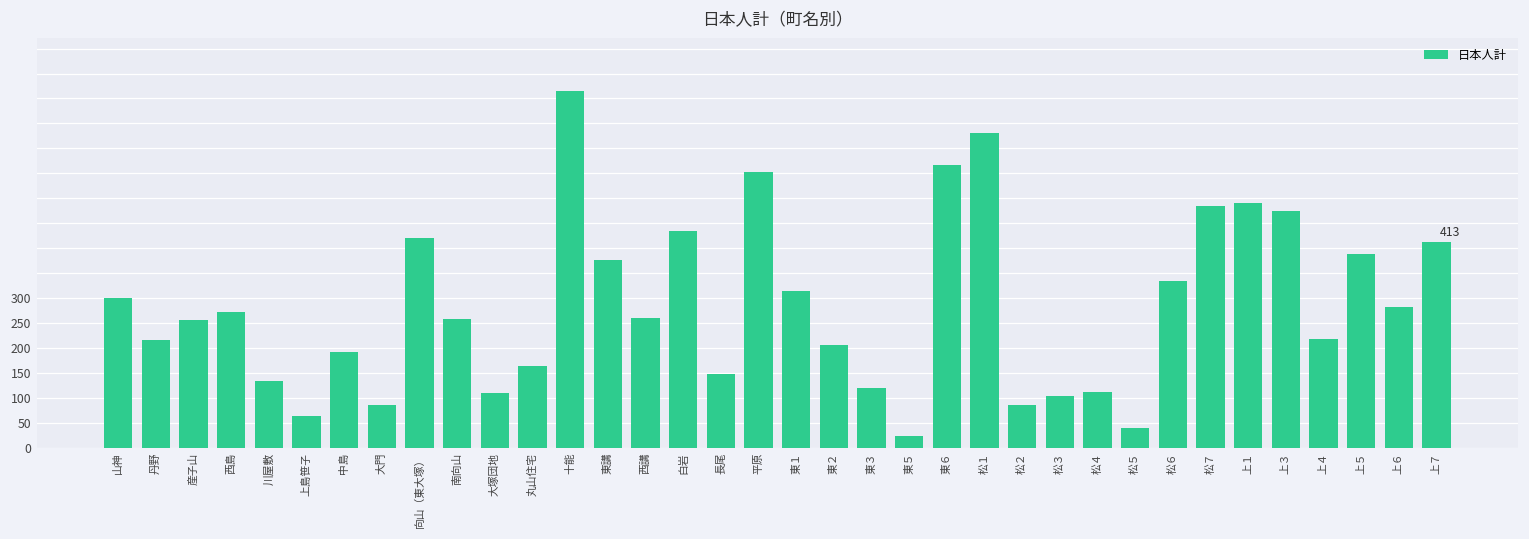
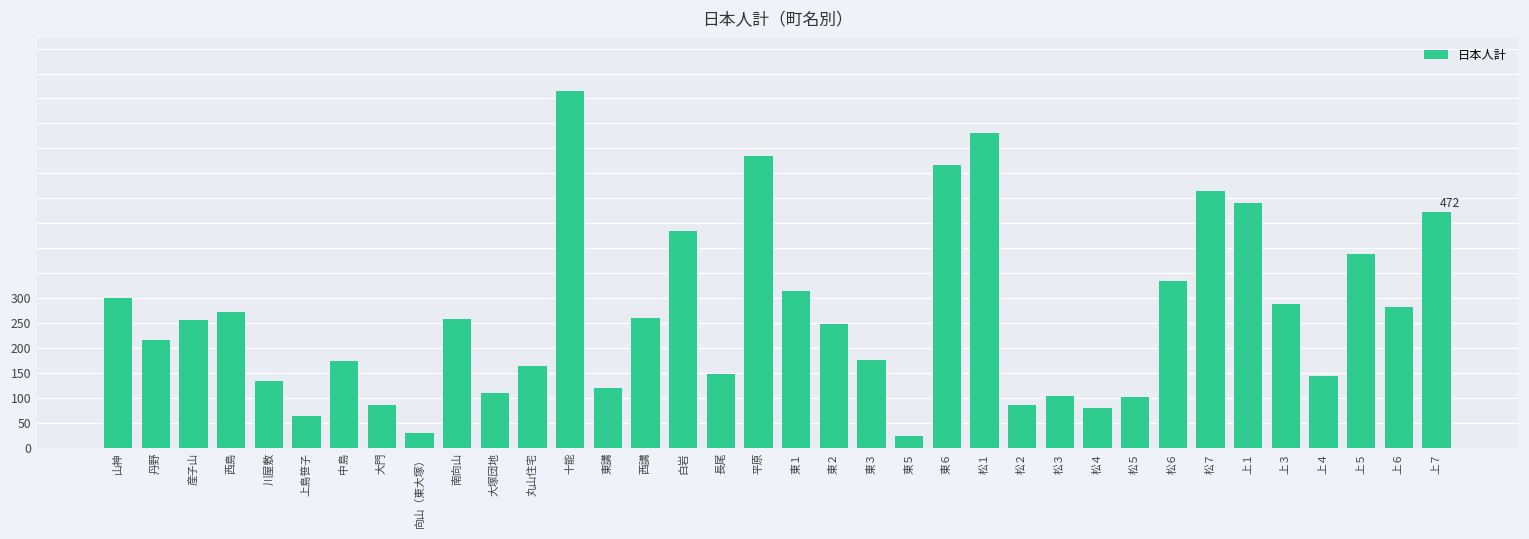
中島: 190 -> 170
向山（東大塚）: 420 -> 30
東講: 380 -> 120
平原: 550 -> 580
東２: 210 -> 250
東３: 120 -> 180
松４: 110 -> 80
松５: 40 -> 100
松７: 480 -> 520
上３: 470 -> 290
上４: 220 -> 140
上７: 413 -> 472
